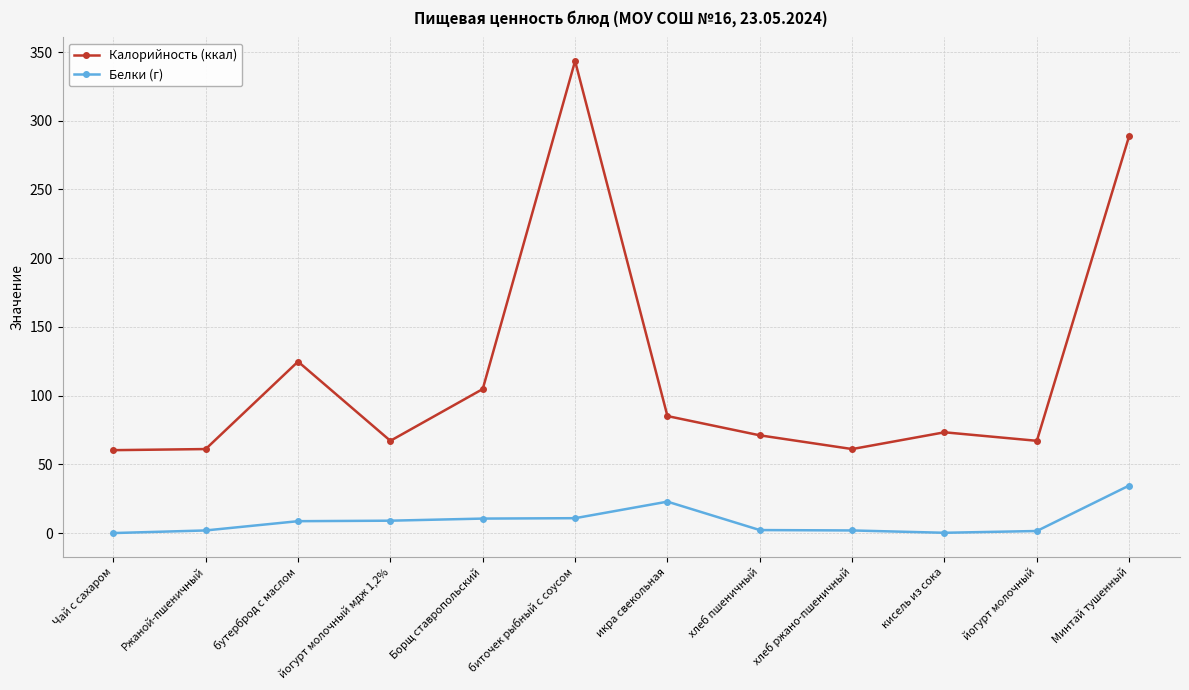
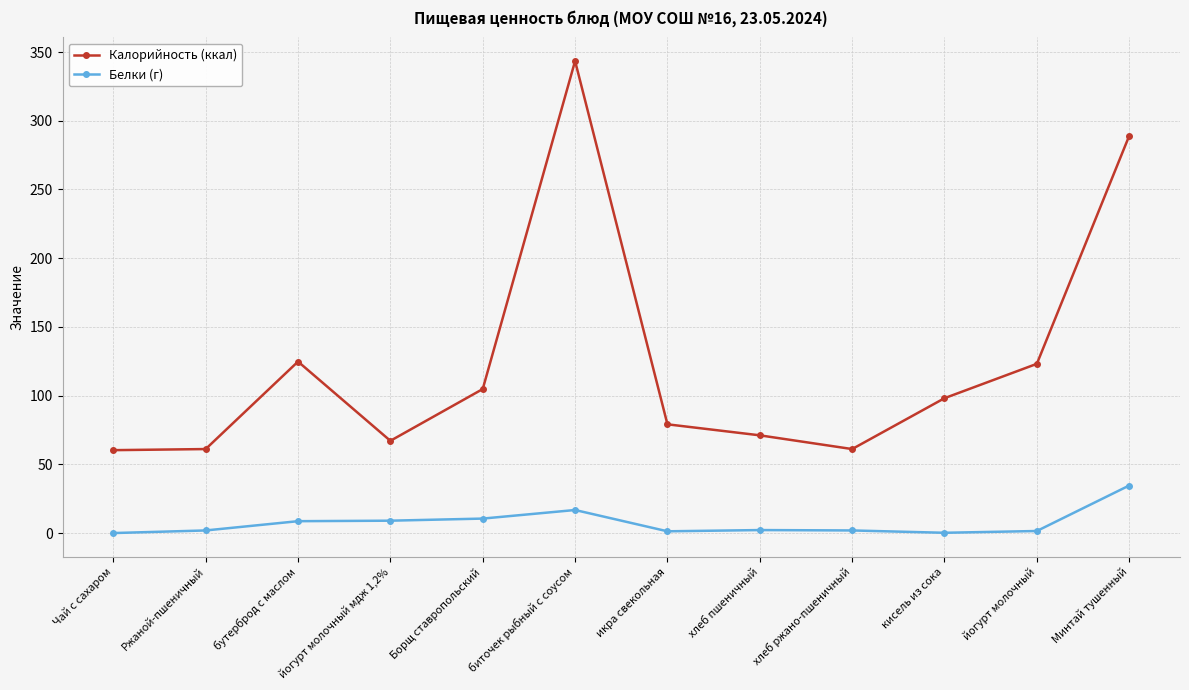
Белки (г), биточек рыбный с соусом: 11 -> 17
Калорийность (ккал), икра свекольная: 85 -> 79
Белки (г), икра свекольная: 23 -> 1
Калорийность (ккал), кисель из сока: 73 -> 98
Калорийность (ккал), йогурт молочный: 67 -> 123
